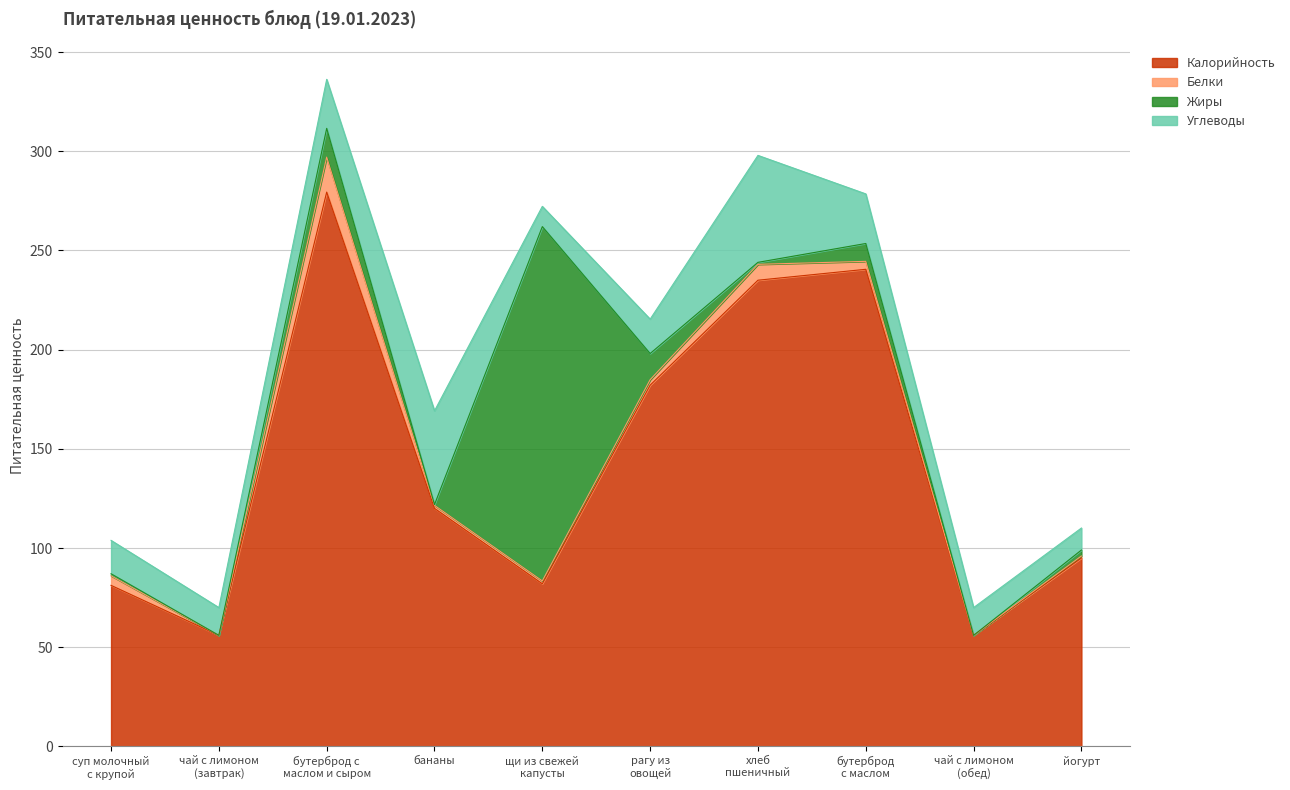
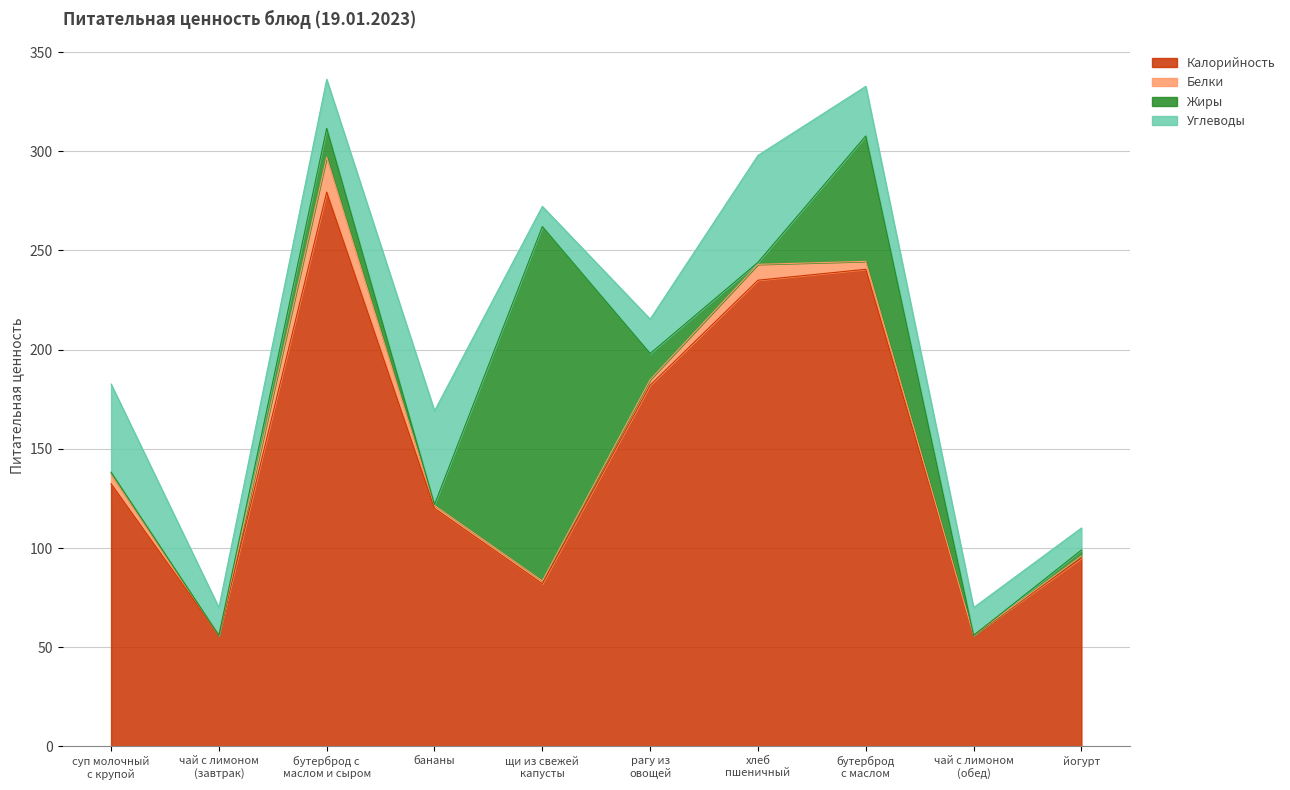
Калорийность, суп молочный с крупой: 81 -> 132
Углеводы, суп молочный с крупой: 17 -> 44
Жиры, бутерброд с маслом: 9 -> 63
